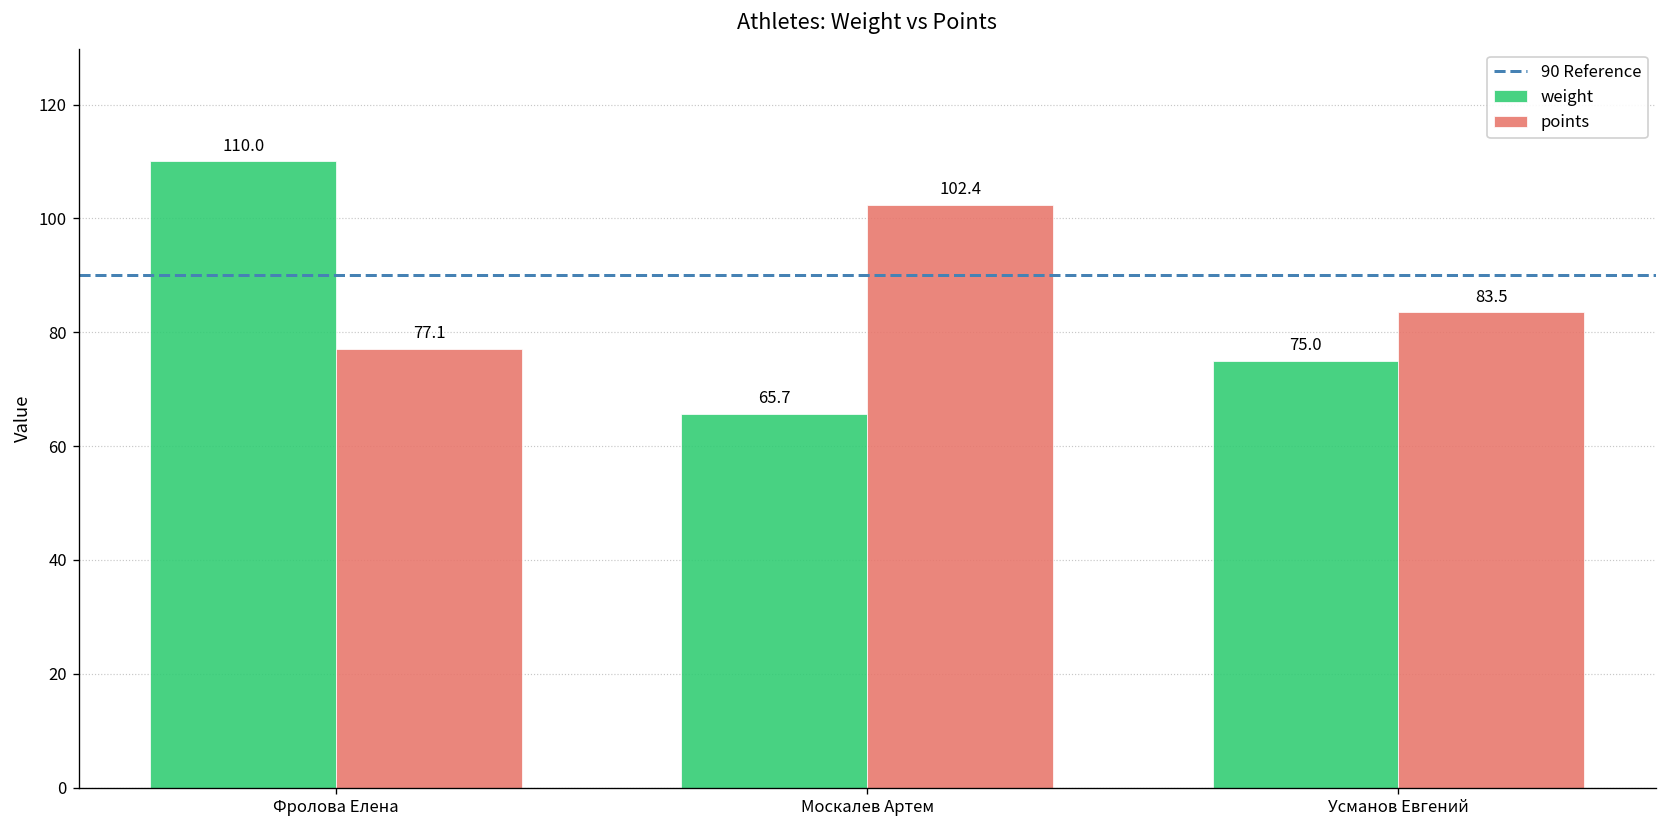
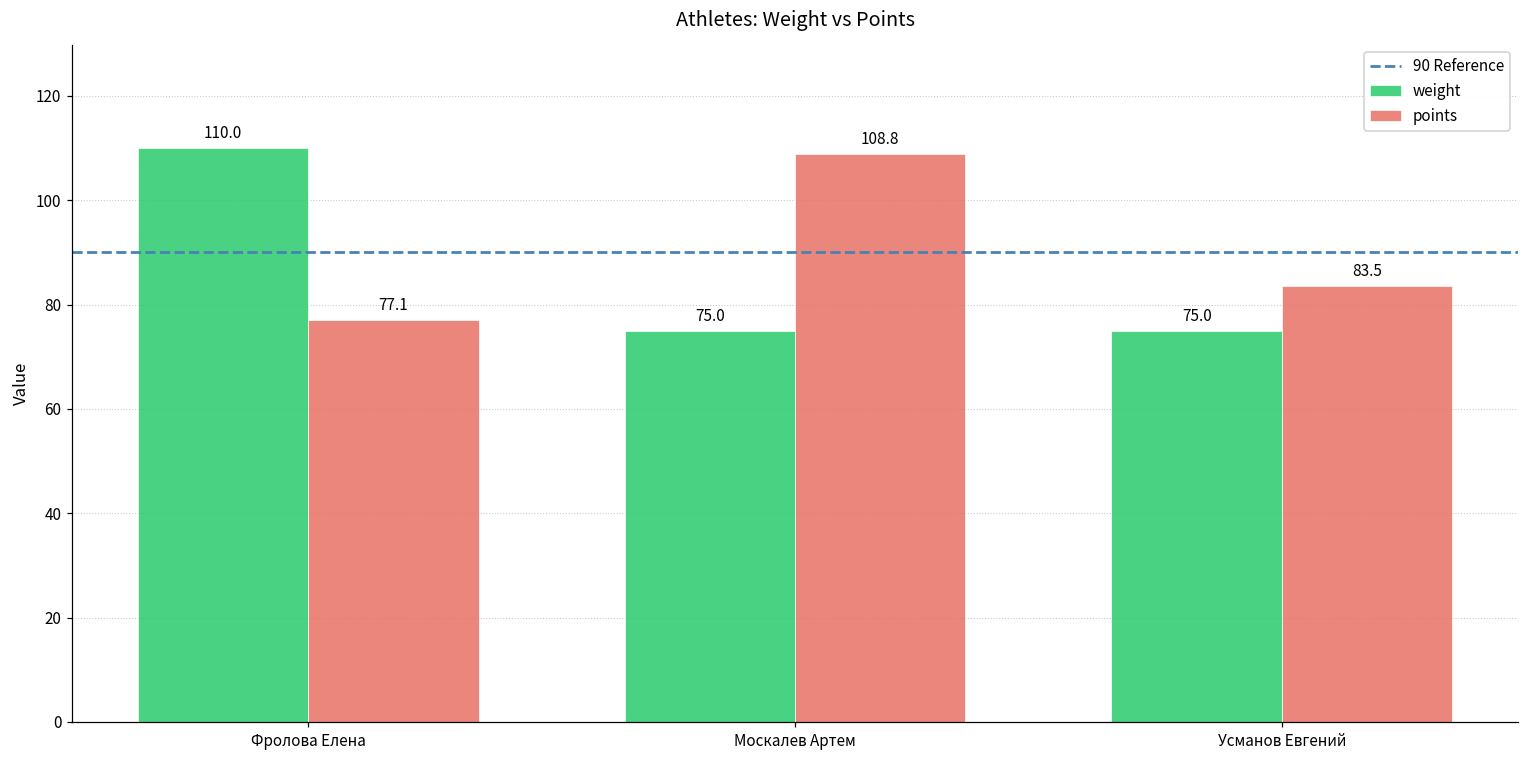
weight, Москалев Артем: 65.7 -> 75.0
points, Москалев Артем: 102.4 -> 108.8
